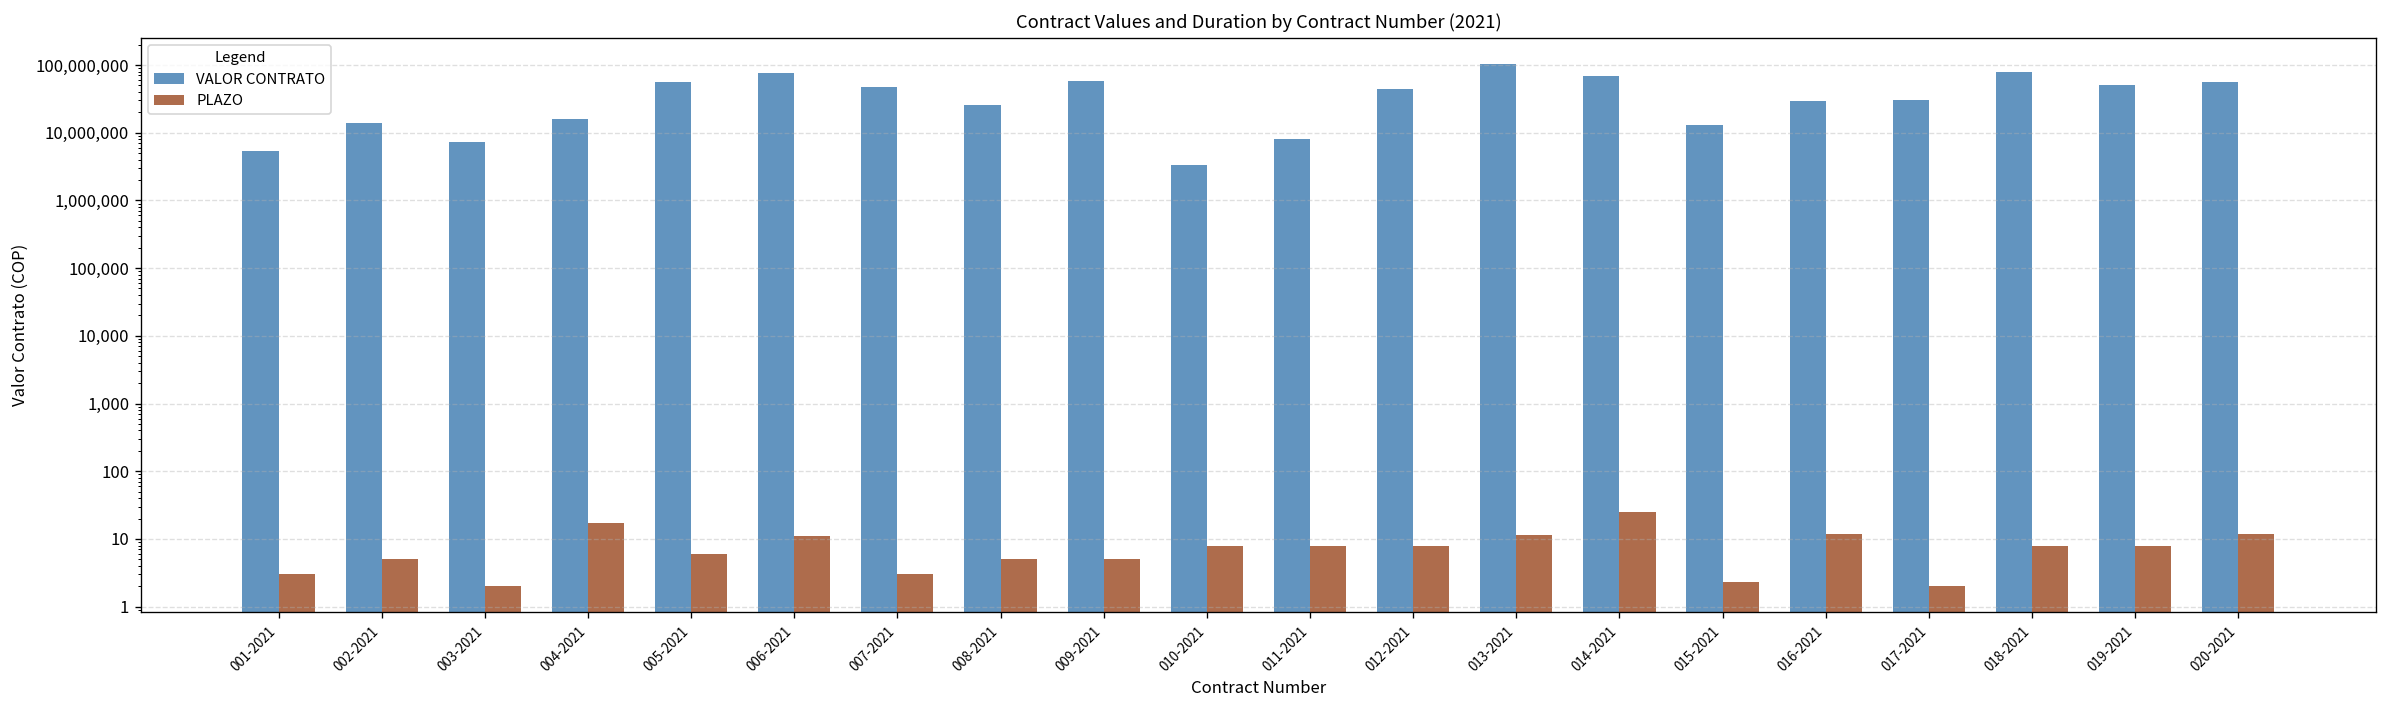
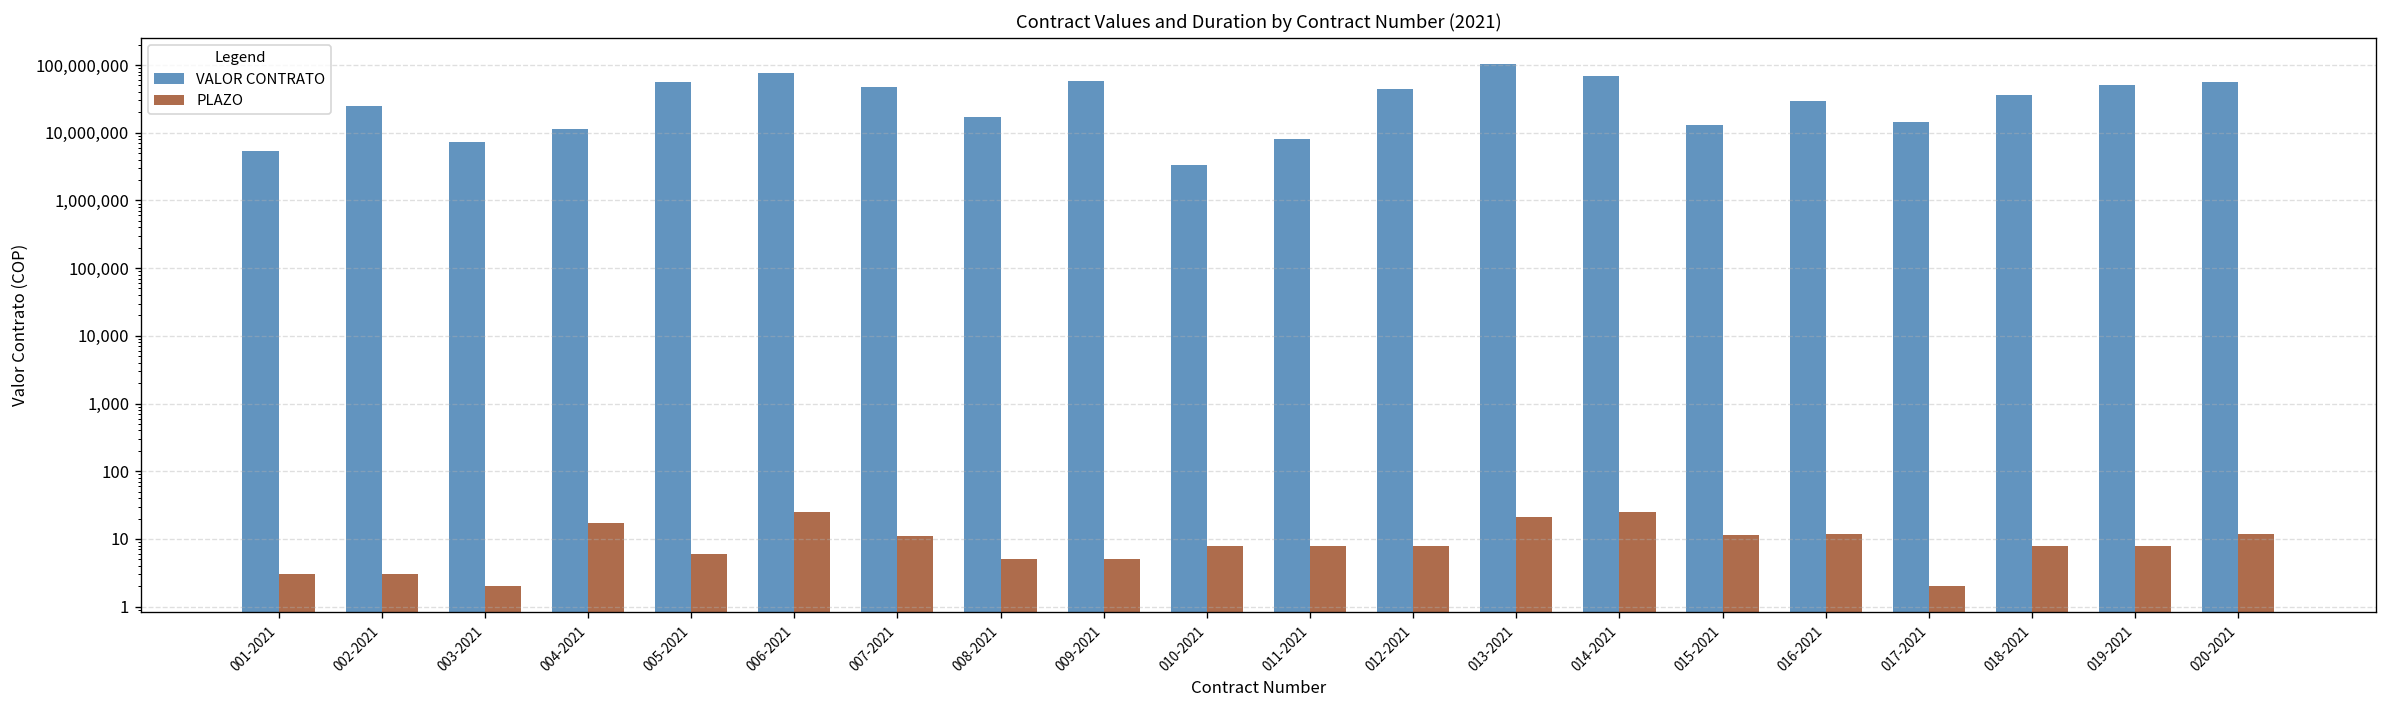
VALOR CONTRATO, 002-2021: 14,000,000 -> 30,000,000
PLAZO, 002-2021: 5 -> 3
VALOR CONTRATO, 004-2021: 16,000,000 -> 11,000,000
PLAZO, 006-2021: 11 -> 30
PLAZO, 007-2021: 3 -> 11
VALOR CONTRATO, 008-2021: 30,000,000 -> 17,000,000
PLAZO, 013-2021: 12 -> 21
PLAZO, 015-2021: 2.3 -> 12
VALOR CONTRATO, 017-2021: 30,000,000 -> 15,000,000
VALOR CONTRATO, 018-2021: 80,000,000 -> 40,000,000
